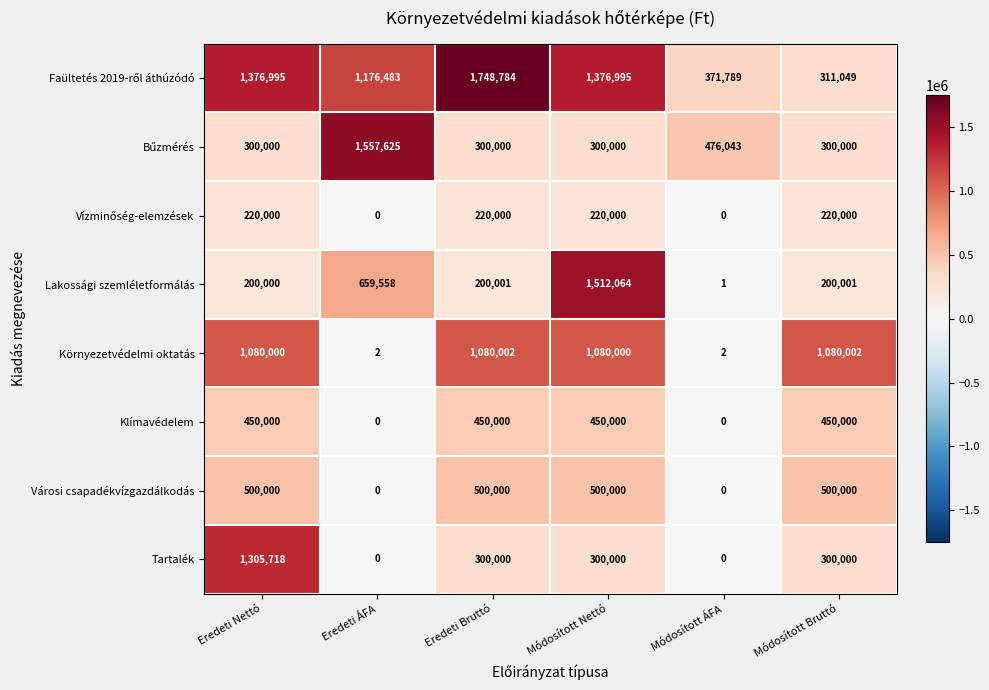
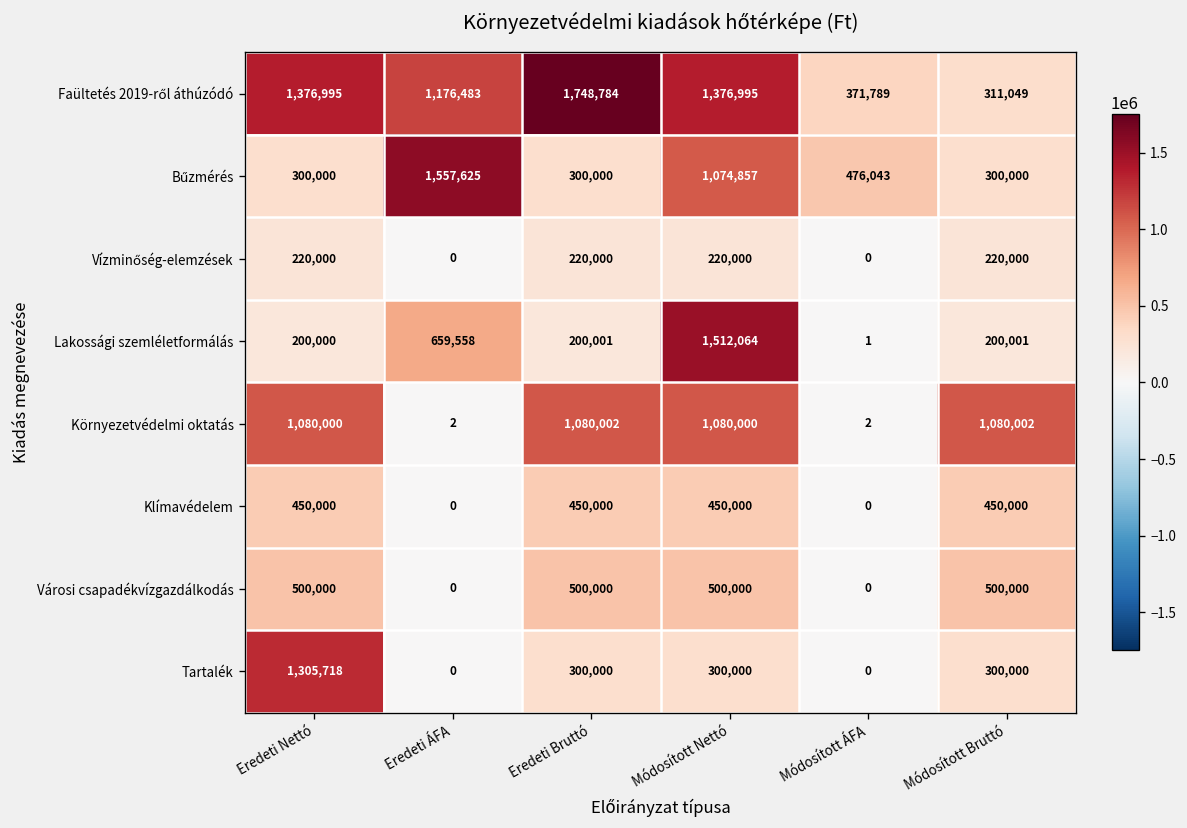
Bűzmérés, Módosított Nettó: 300,000 -> 1,074,857
